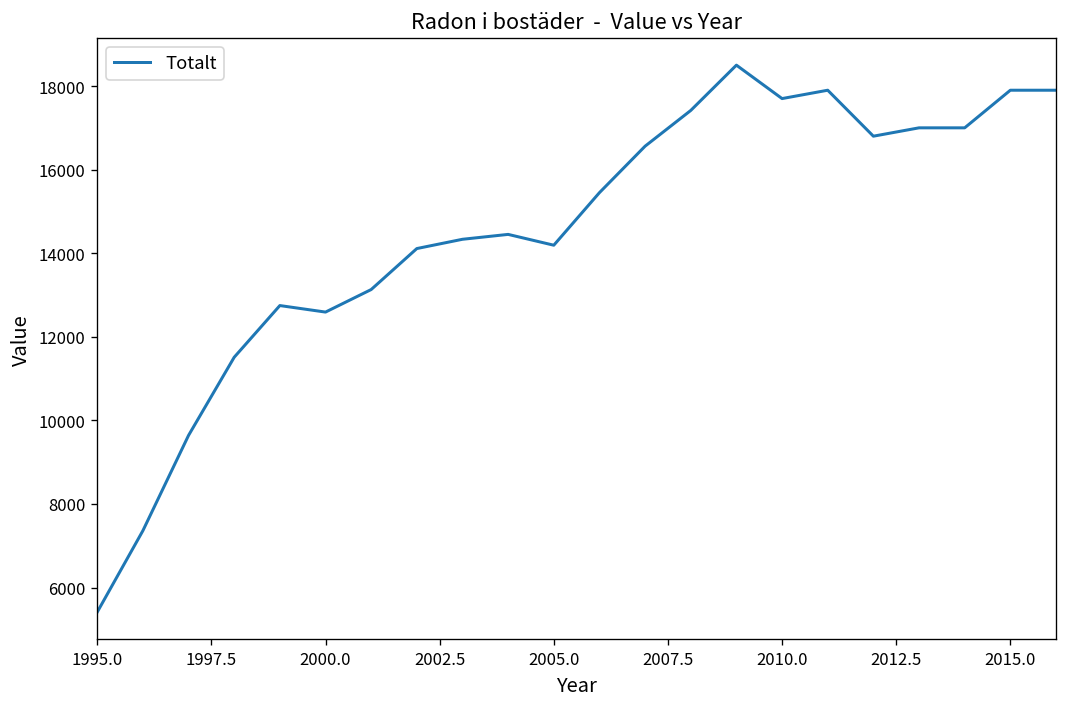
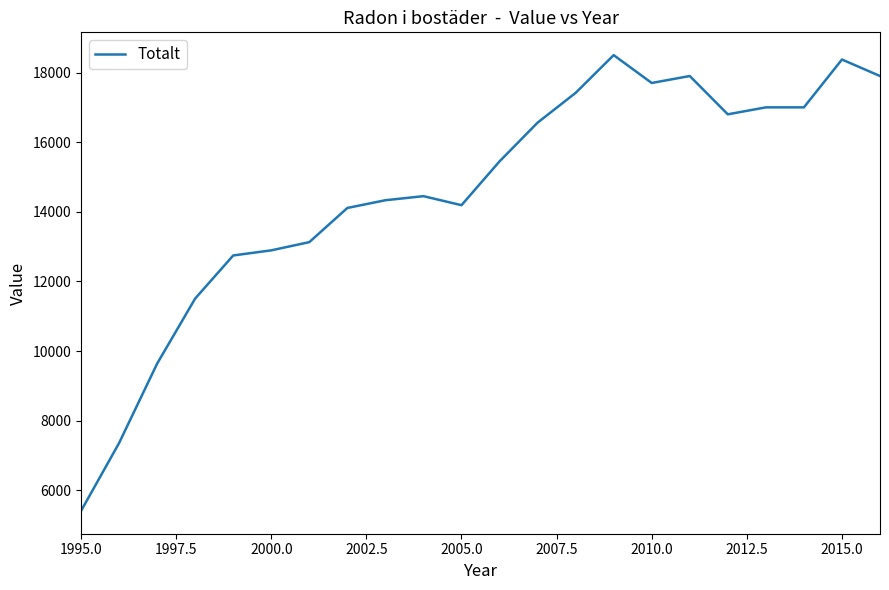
2000.0: 12600 -> 12900
2015.0: 17900 -> 18400
